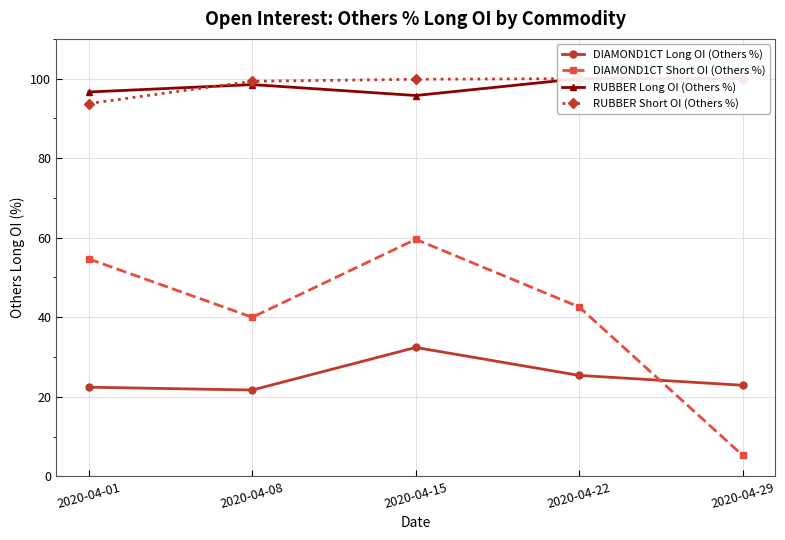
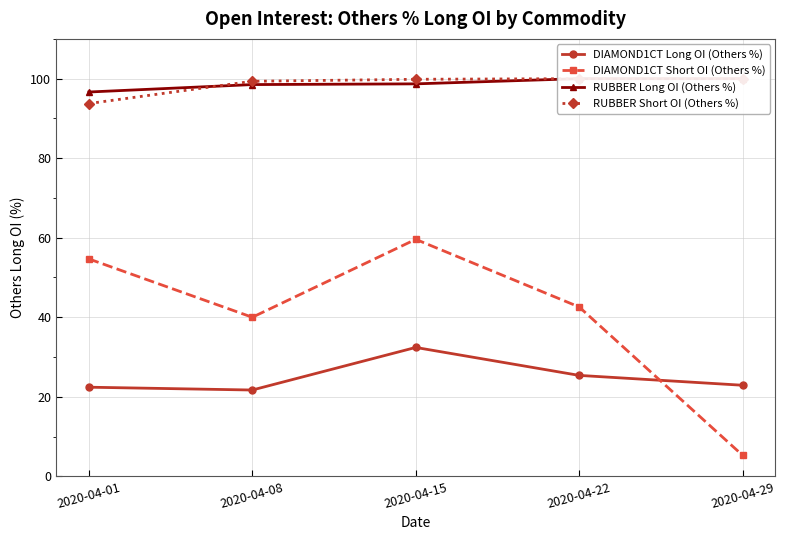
RUBBER Long OI (Others %), 2020-04-15: 96 -> 99
